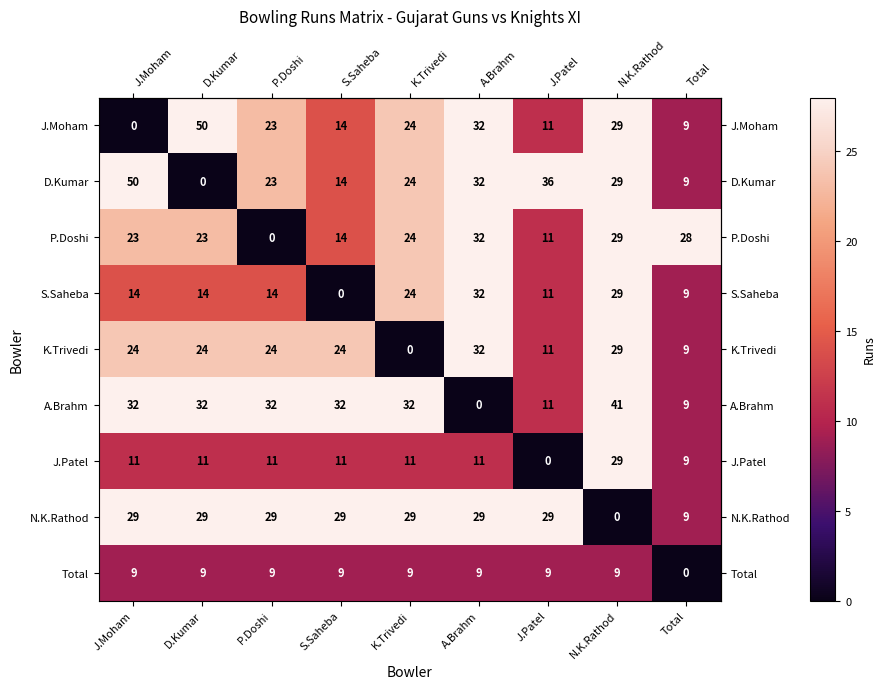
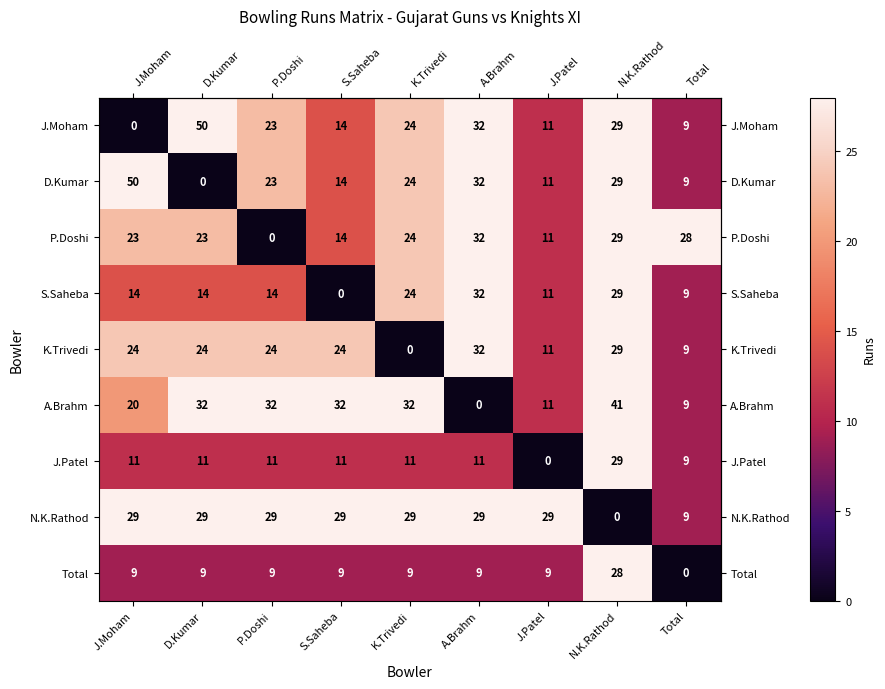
D.Kumar, J.Patel: 36 -> 11
A.Brahm, J.Moham: 32 -> 20
Total, N.K.Rathod: 9 -> 28
